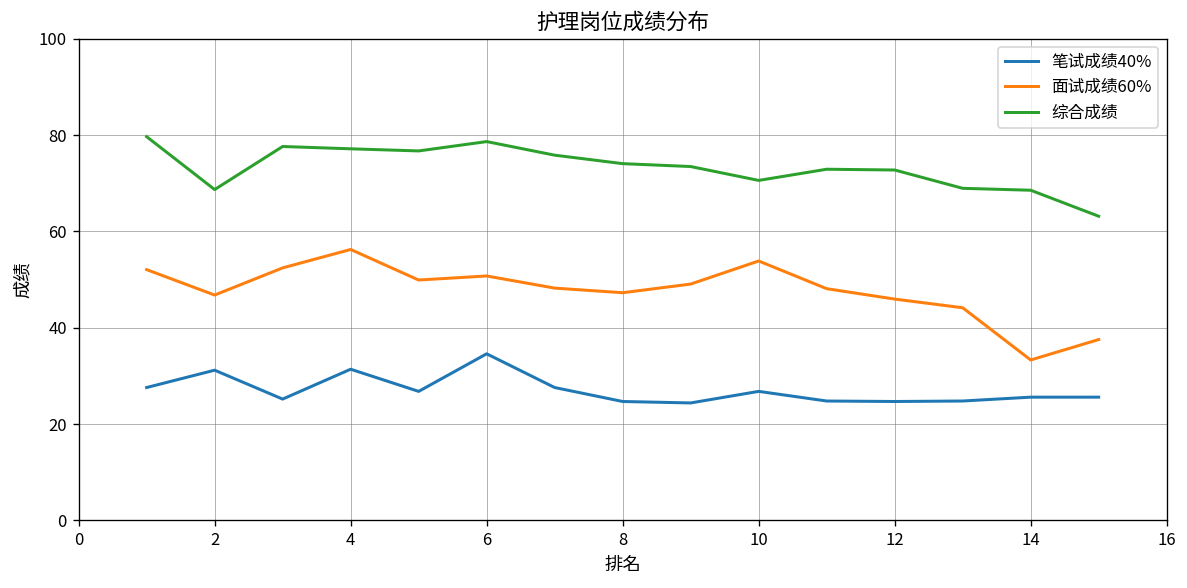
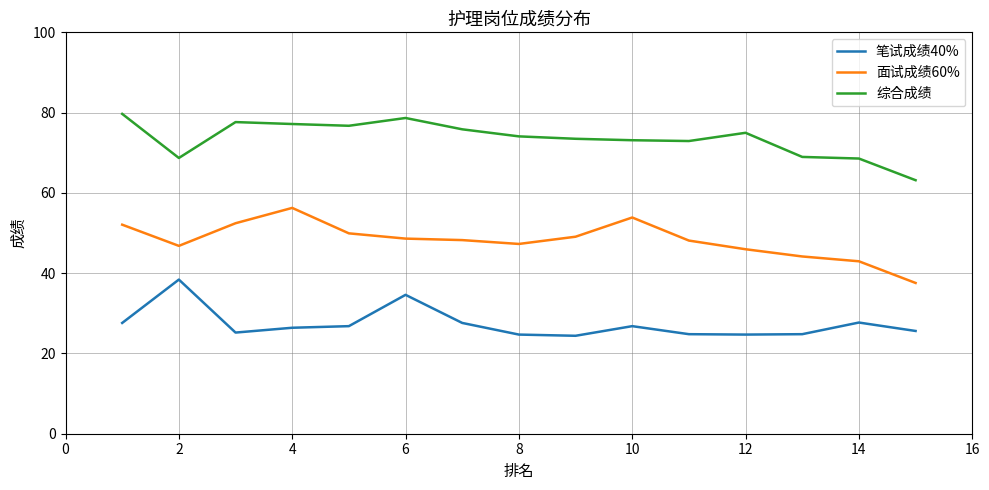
笔试成绩40%, 2: 31 -> 38
笔试成绩40%, 4: 31 -> 26
面试成绩60%, 6: 51 -> 49
综合成绩, 10: 71 -> 73
综合成绩, 12: 73 -> 75
笔试成绩40%, 14: 26 -> 28
面试成绩60%, 14: 33 -> 43
